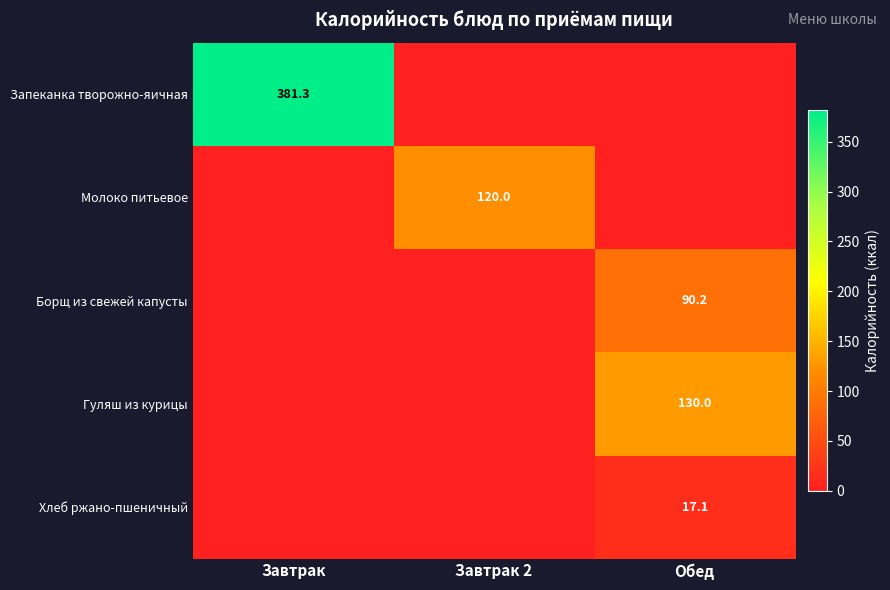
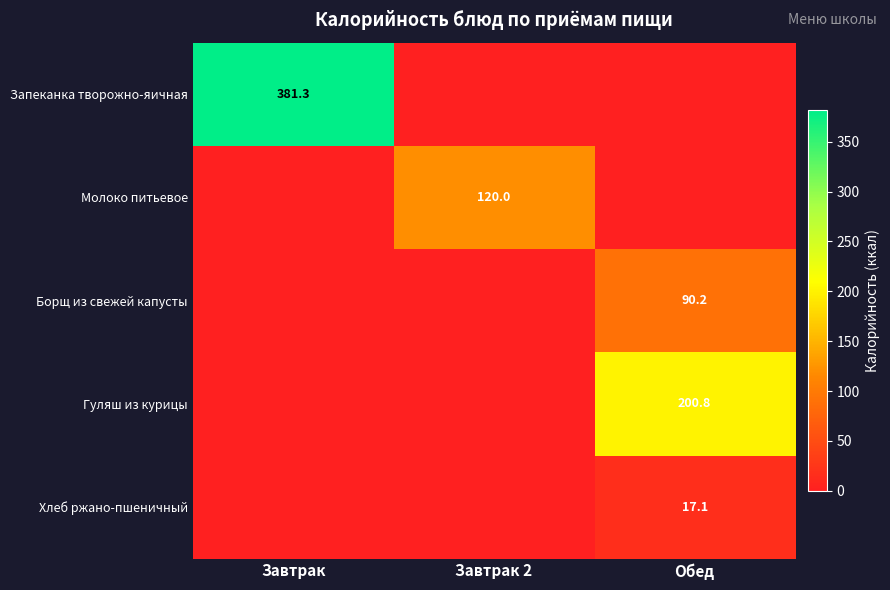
Гуляш из курицы, Обед: 130.0 -> 200.8
